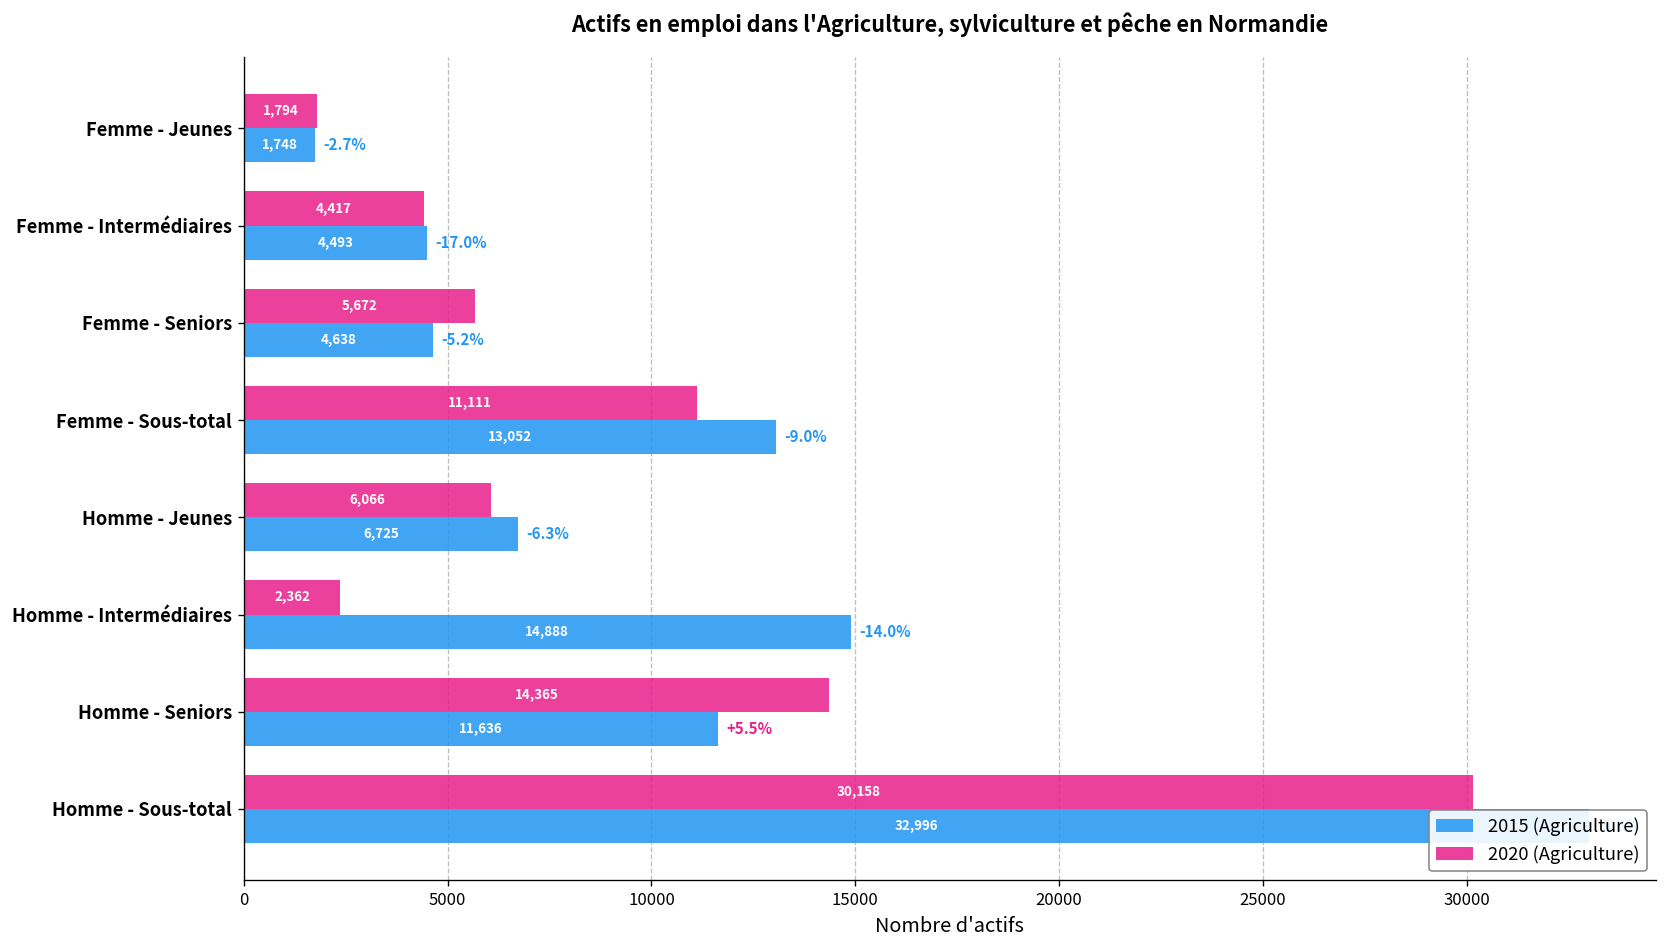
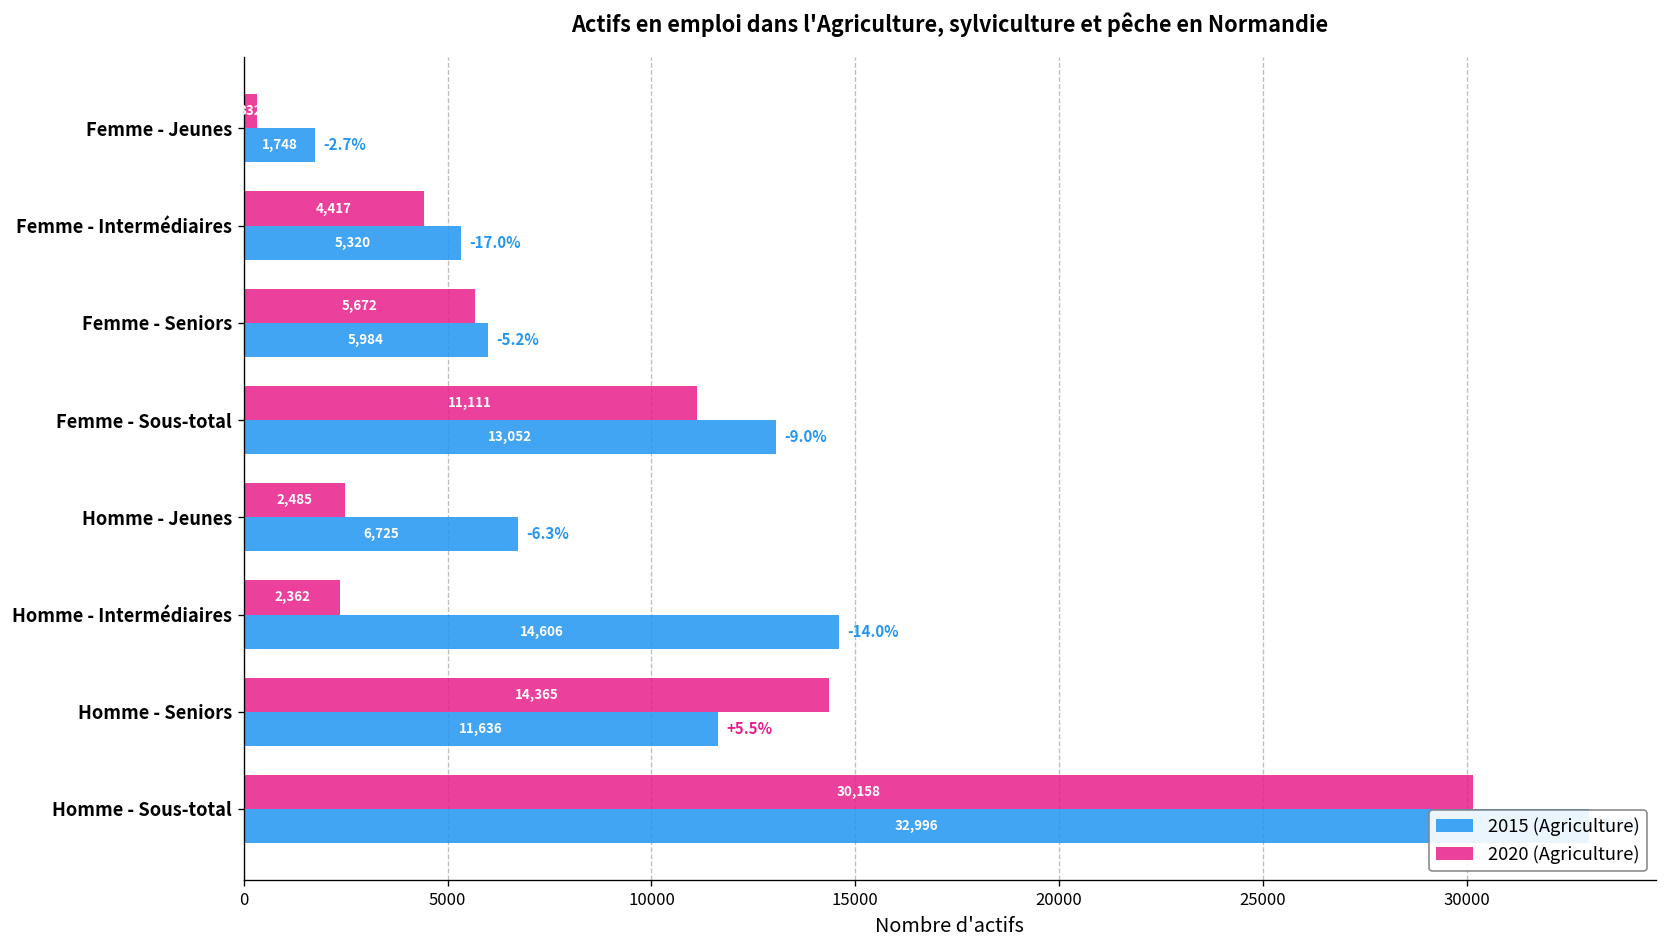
2020 (Agriculture), Femme - Jeunes: 1800 -> 300
2015 (Agriculture), Femme - Intermédiaires: 4,493 -> 5,320
2015 (Agriculture), Femme - Seniors: 4,638 -> 5,984
2020 (Agriculture), Homme - Jeunes: 6,066 -> 2,485
2015 (Agriculture), Homme - Intermédiaires: 14,888 -> 14,606
